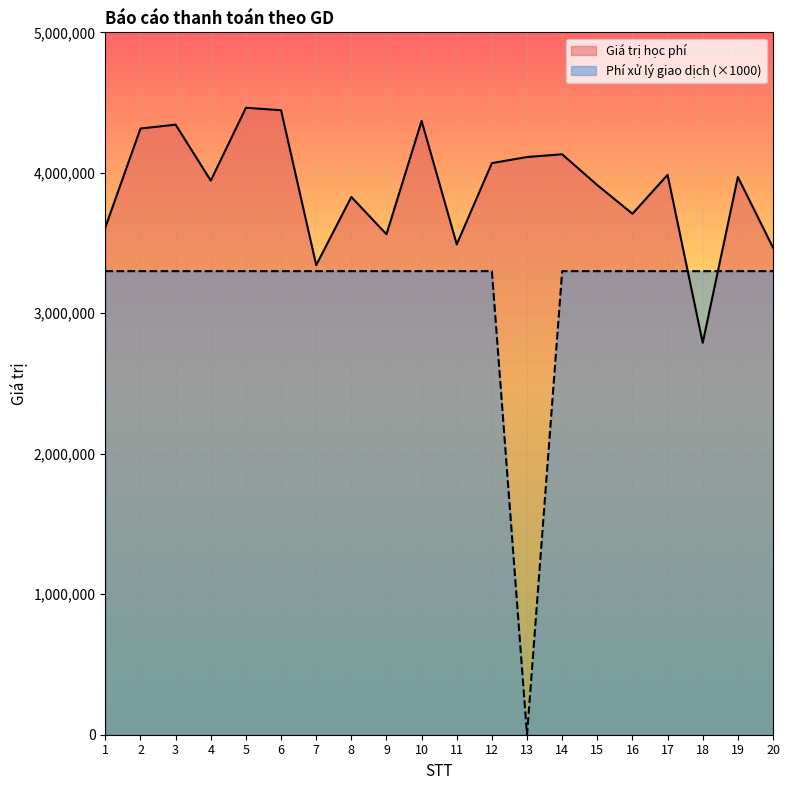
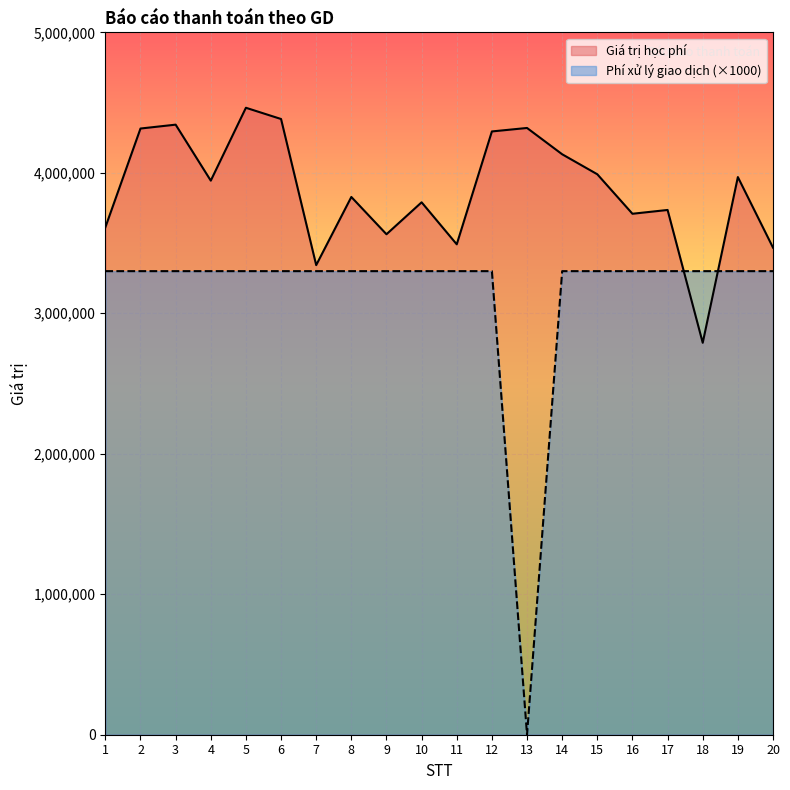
Giá trị học phí, 6: 4,450,000 -> 4,380,000
Giá trị học phí, 10: 4,370,000 -> 3,790,000
Giá trị học phí, 12: 4,070,000 -> 4,290,000
Giá trị học phí, 13: 4,110,000 -> 4,320,000
Giá trị học phí, 15: 3,910,000 -> 3,990,000
Giá trị học phí, 17: 3,990,000 -> 3,740,000
